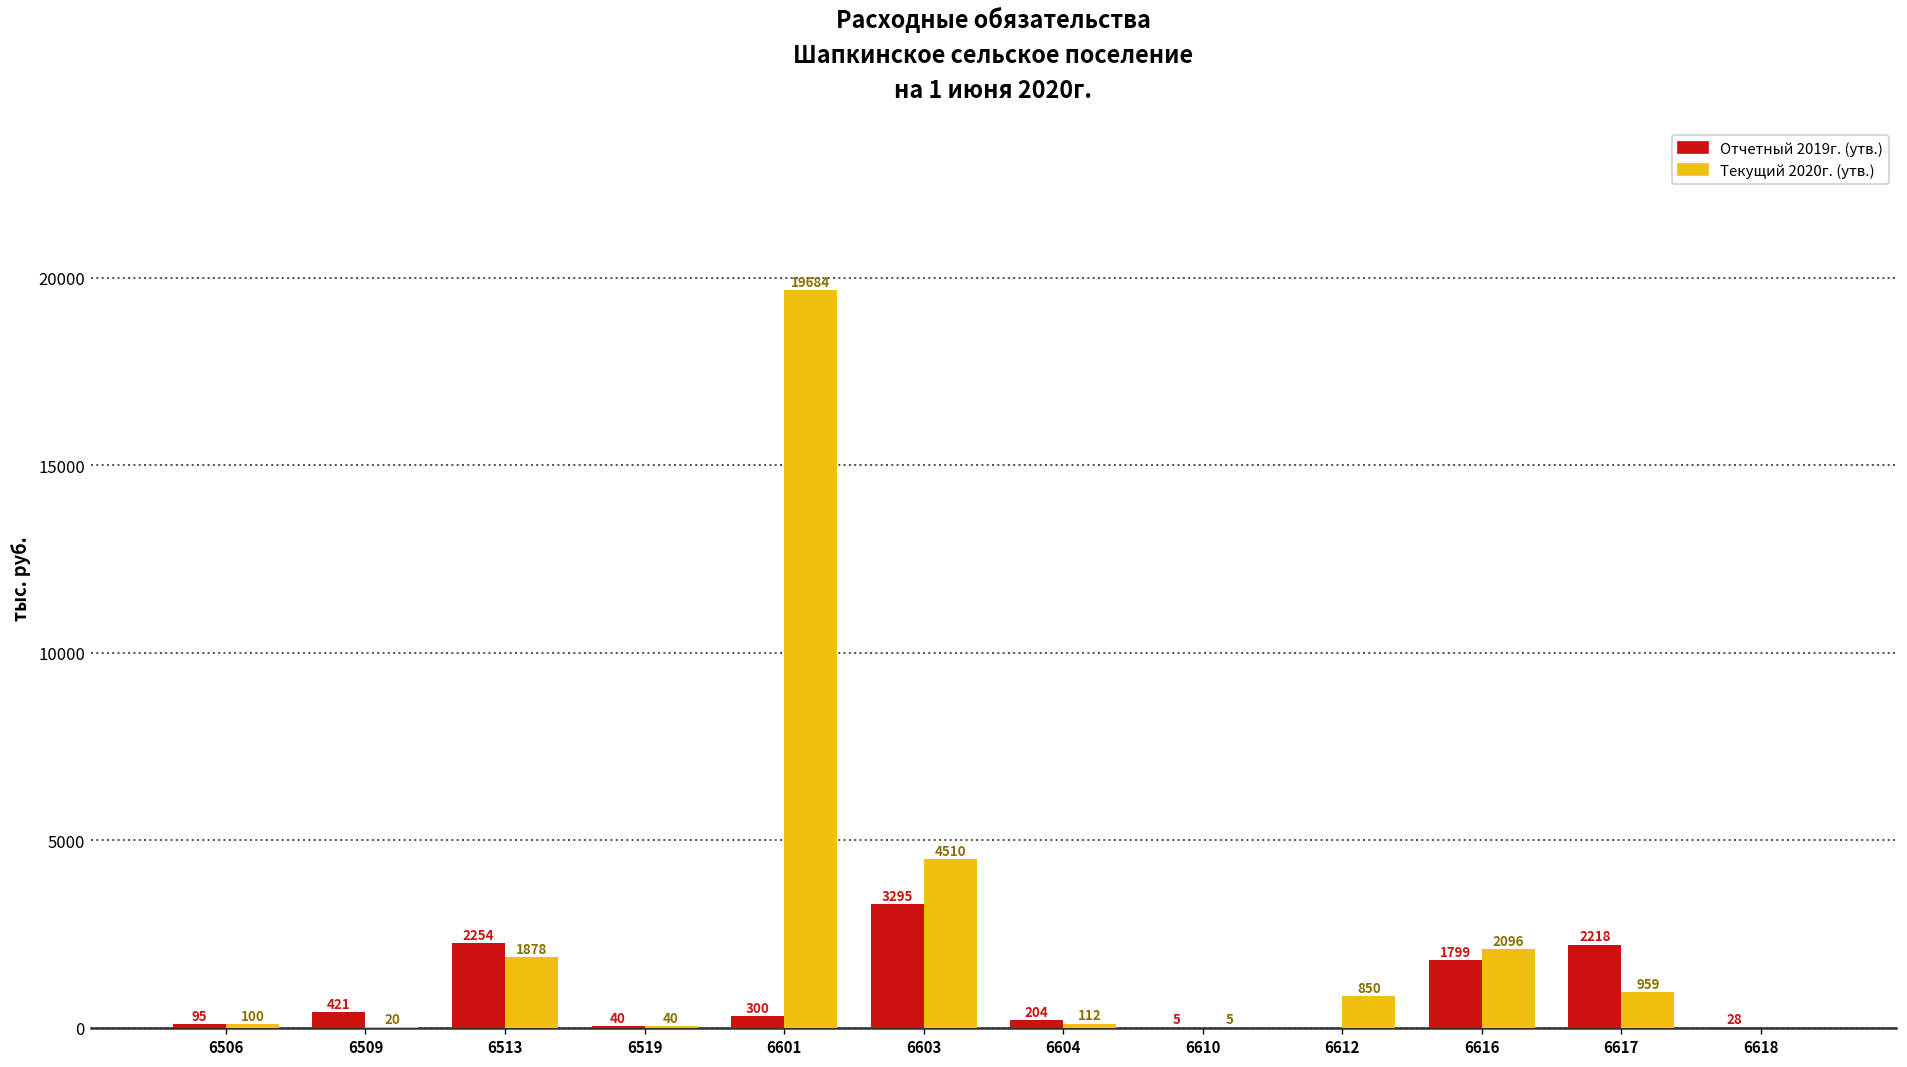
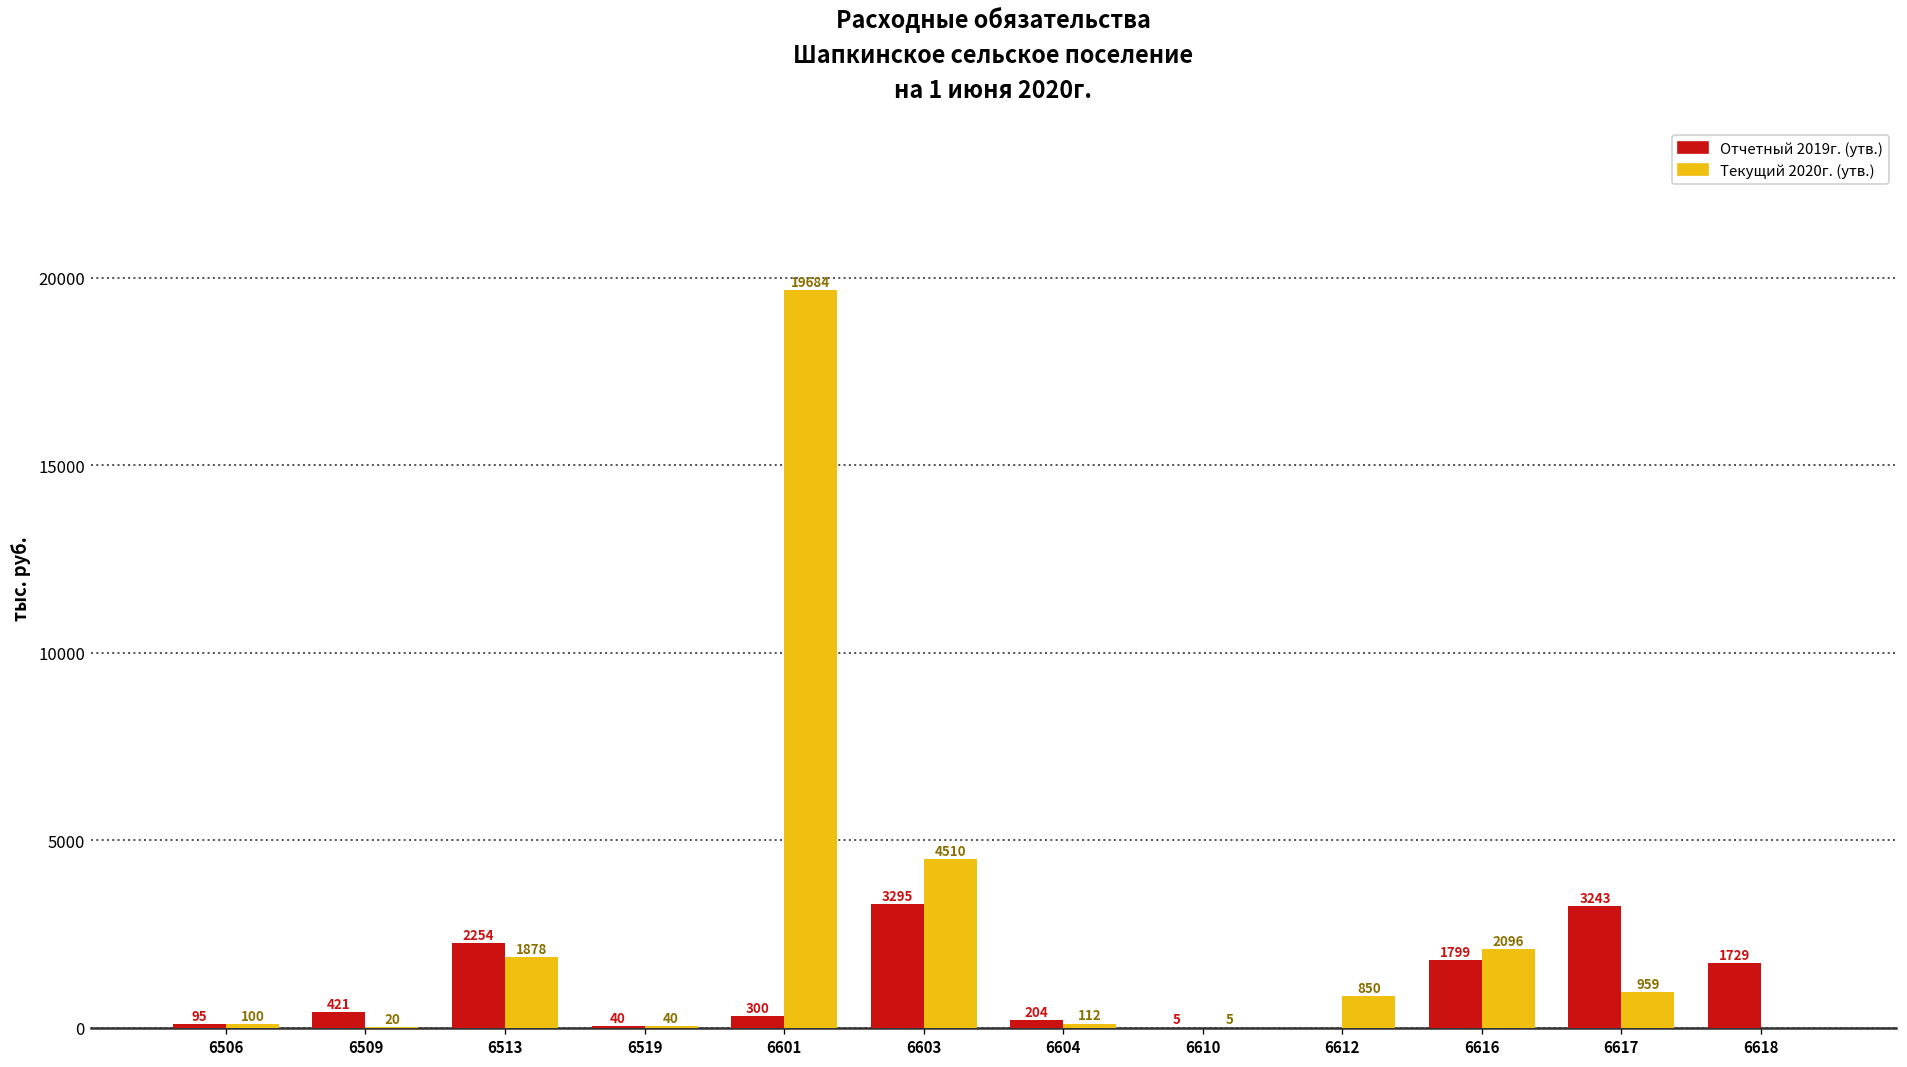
Отчетный 2019г. (утв.), 6617: 2218 -> 3243
Отчетный 2019г. (утв.), 6618: 28 -> 1729
